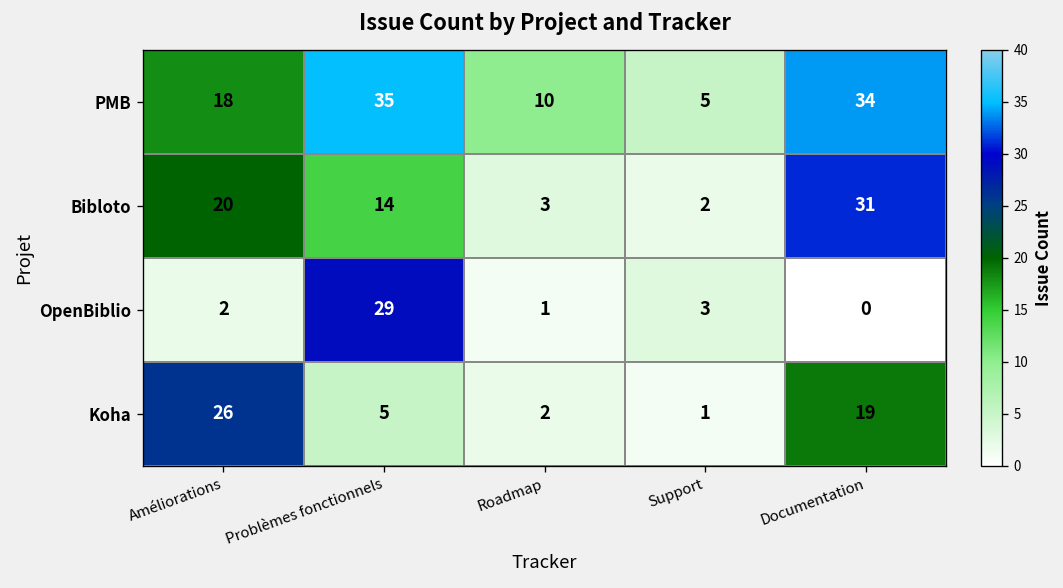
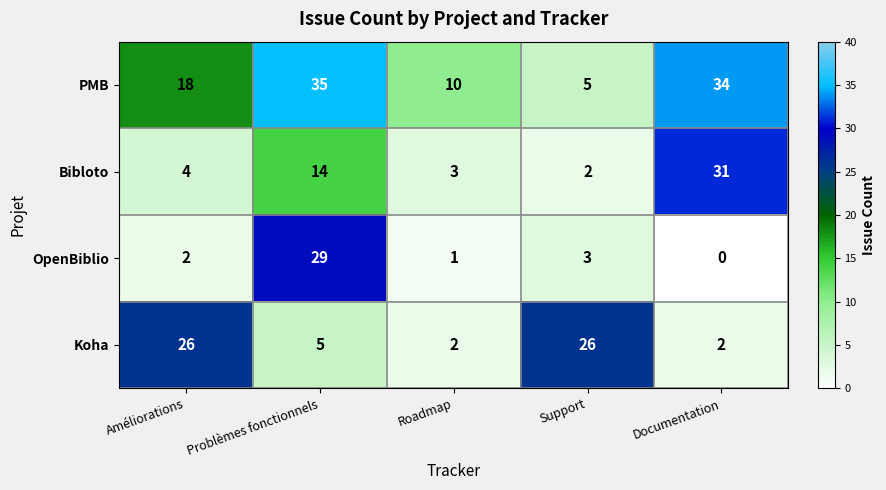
Bibloto, Améliorations: 20 -> 4
Koha, Support: 1 -> 26
Koha, Documentation: 19 -> 2
